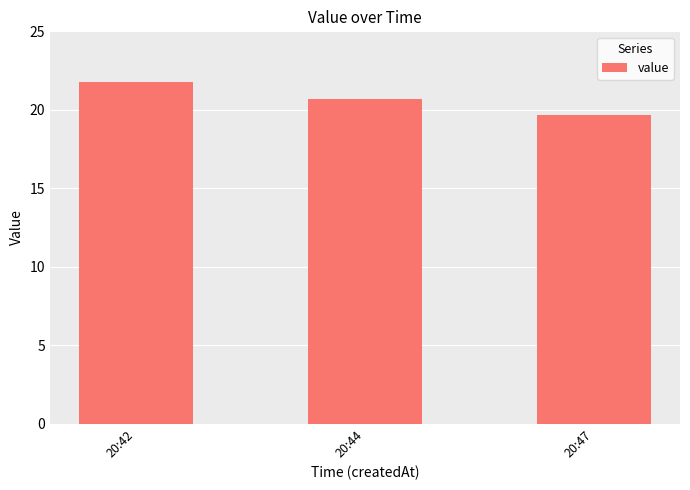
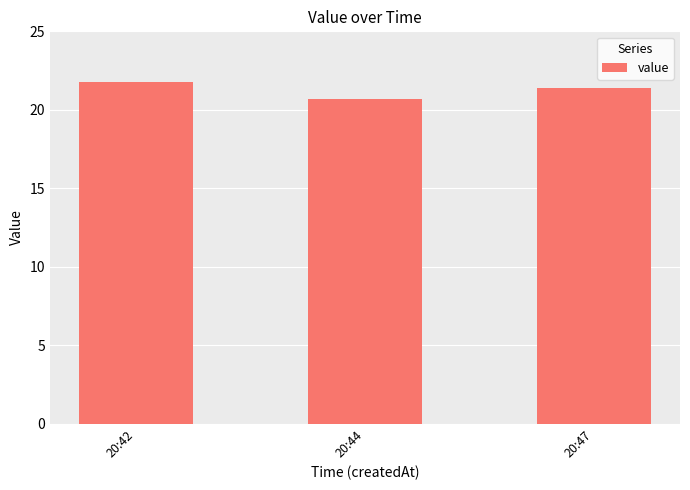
20:47: 19.7 -> 21.4
